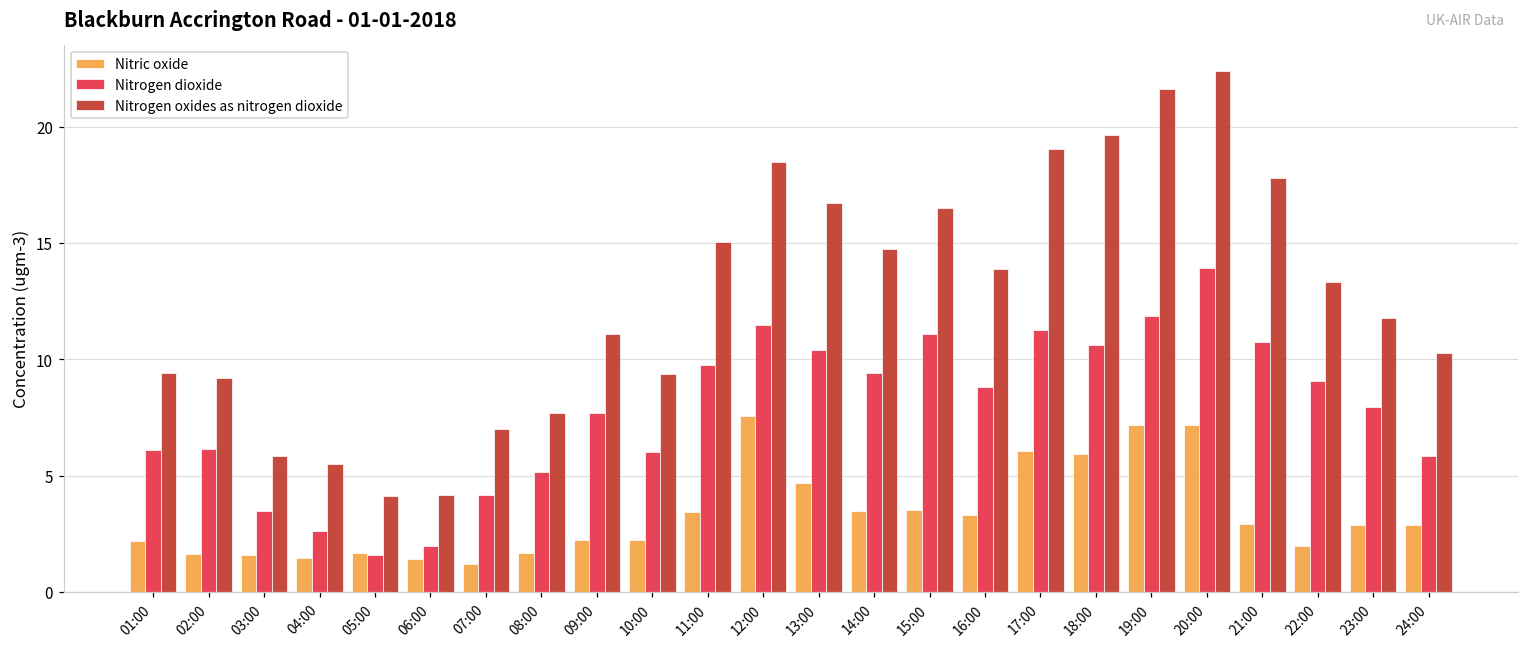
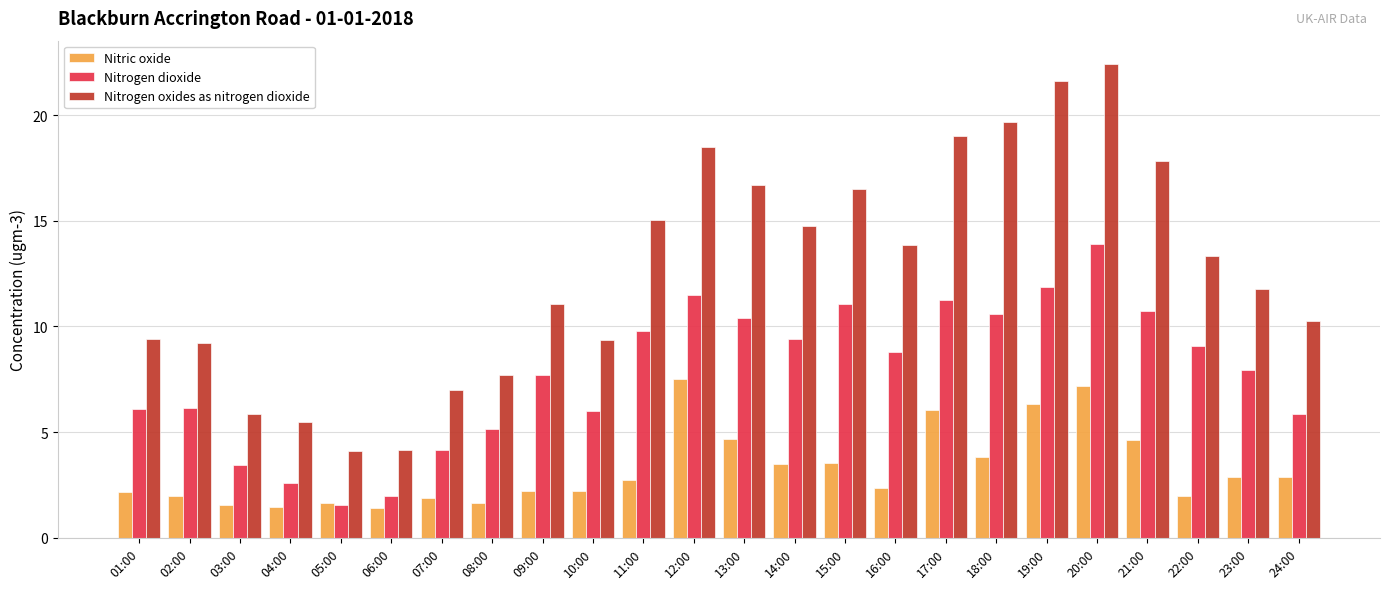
Nitric oxide, 02:00: 1.6 -> 2.0
Nitric oxide, 07:00: 1.2 -> 1.9
Nitric oxide, 11:00: 3.4 -> 2.7
Nitric oxide, 16:00: 3.3 -> 2.4
Nitric oxide, 18:00: 5.9 -> 3.8
Nitric oxide, 19:00: 7.2 -> 6.3
Nitric oxide, 21:00: 2.9 -> 4.6
